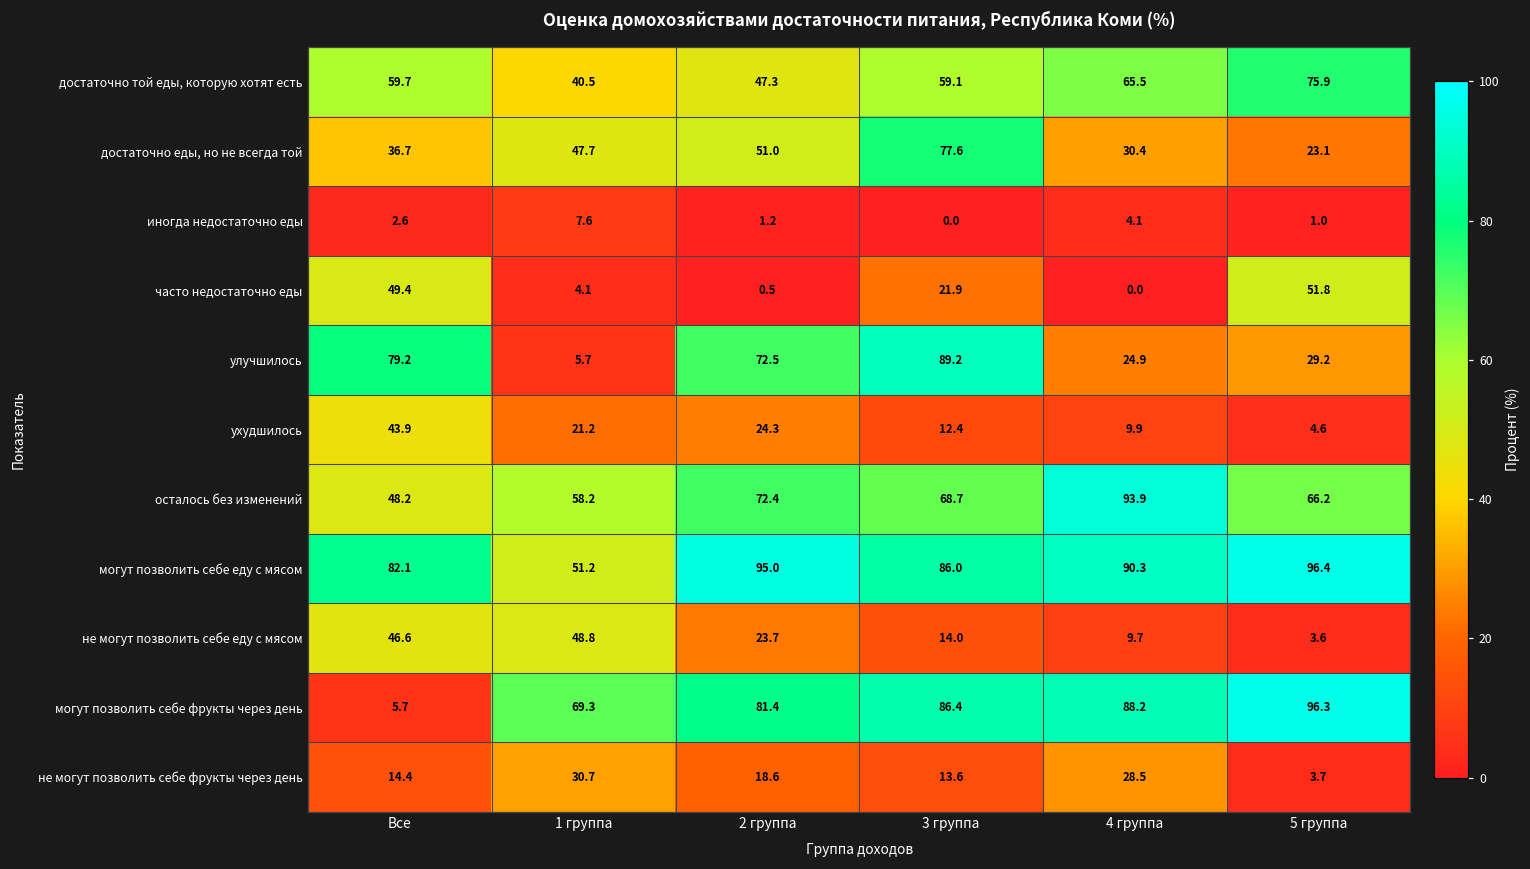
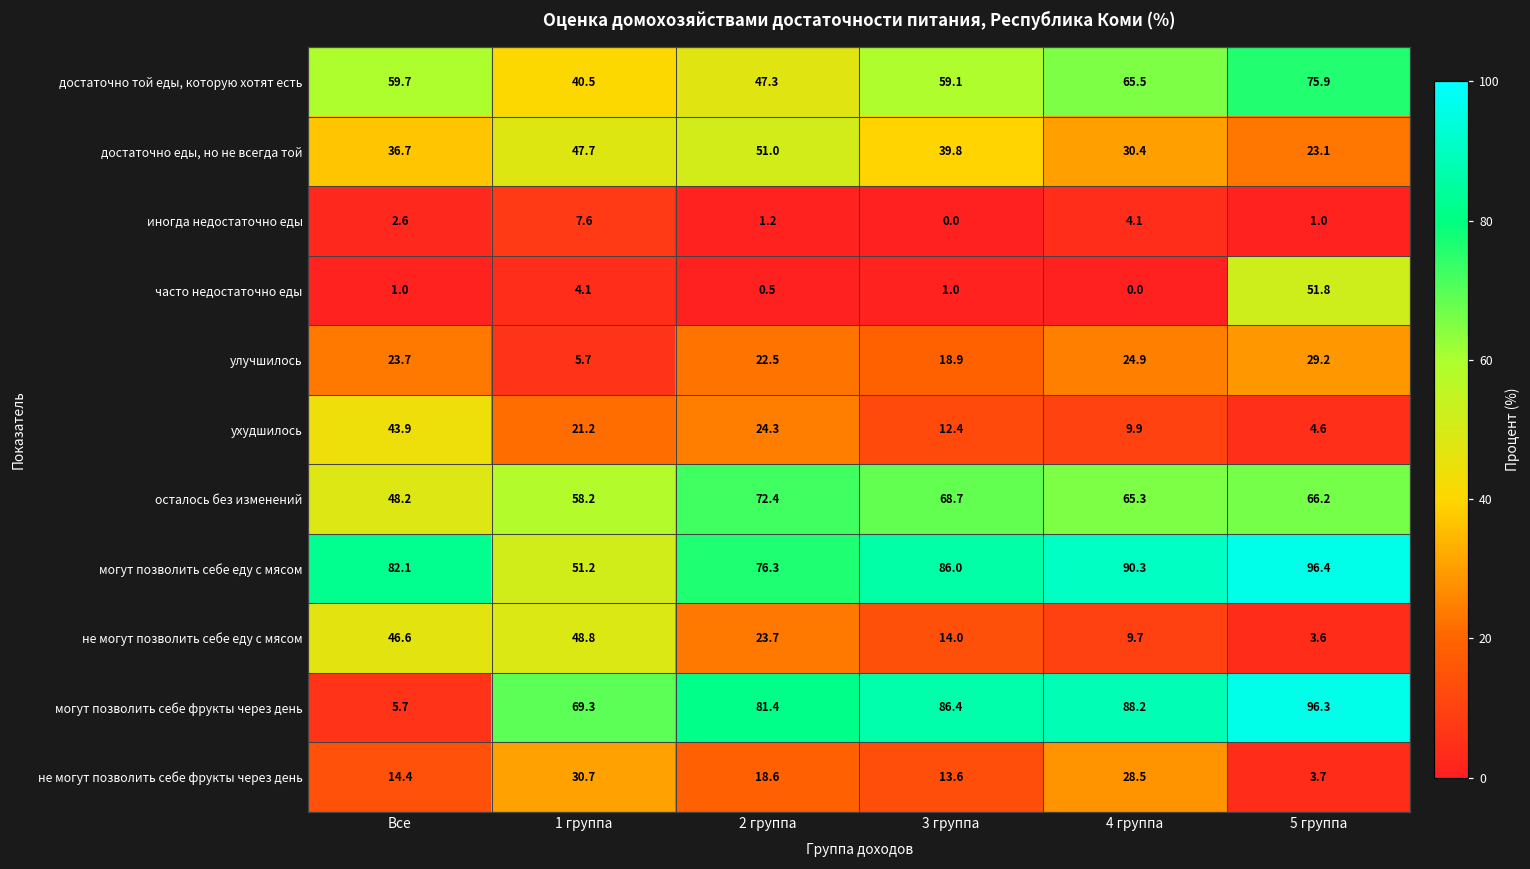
достаточно еды, но не всегда той, 3 группа: 77.6 -> 39.8
часто недостаточно еды, Все: 49.4 -> 1.0
часто недостаточно еды, 3 группа: 21.9 -> 1.0
улучшилось, Все: 79.2 -> 23.7
улучшилось, 2 группа: 72.5 -> 22.5
улучшилось, 3 группа: 89.2 -> 18.9
осталось без изменений, 4 группа: 93.9 -> 65.3
могут позволить себе еду с мясом, 2 группа: 95.0 -> 76.3
